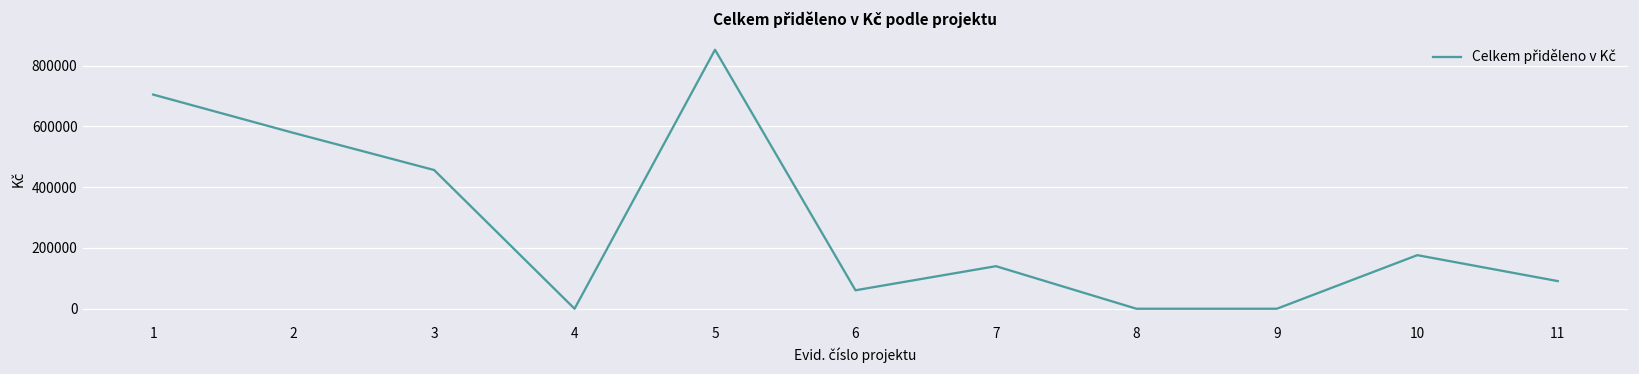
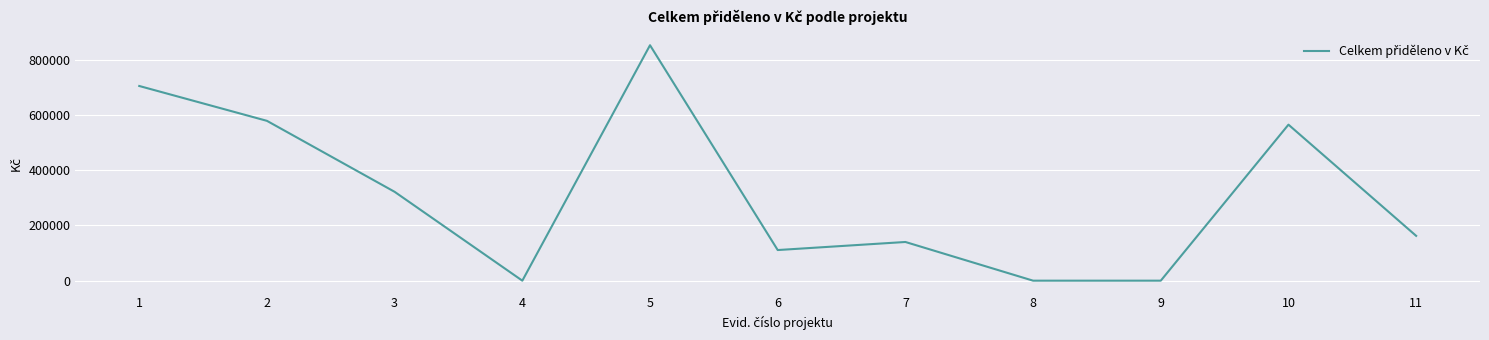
3: 460000 -> 320000
6: 60000 -> 110000
10: 180000 -> 560000
11: 90000 -> 160000
